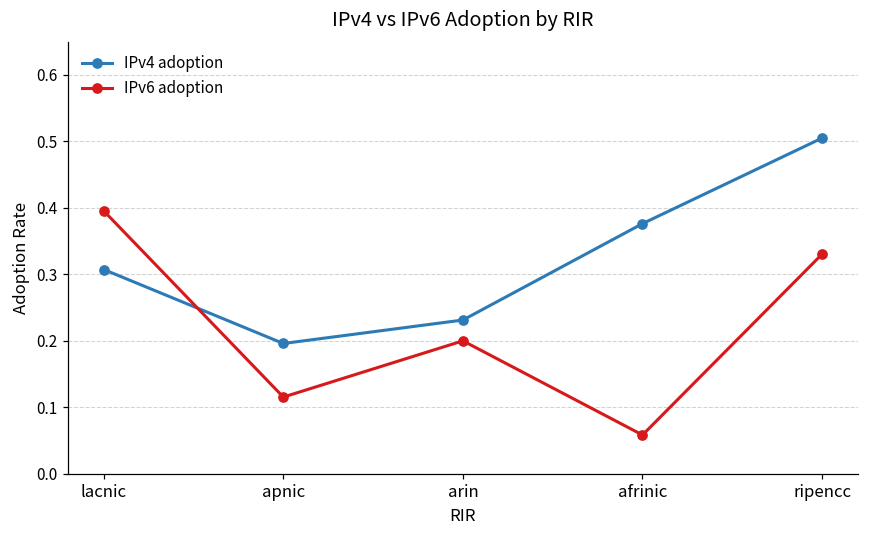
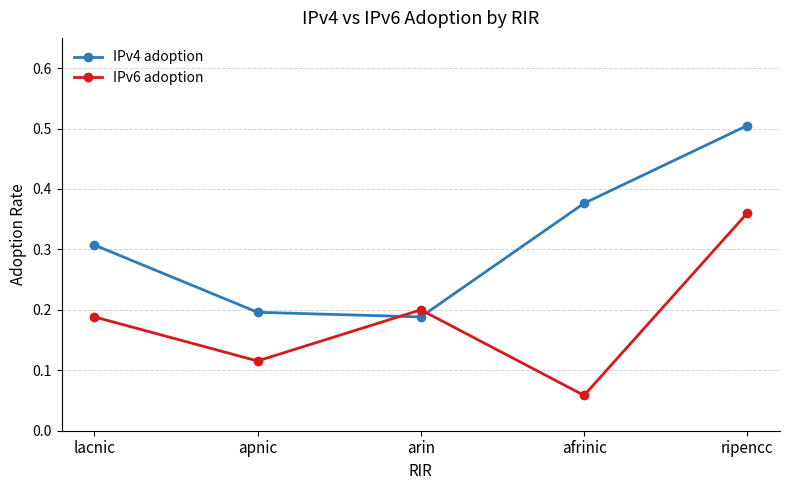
IPv6 adoption, lacnic: 0.40 -> 0.19
IPv4 adoption, arin: 0.23 -> 0.19
IPv6 adoption, ripencc: 0.33 -> 0.36
